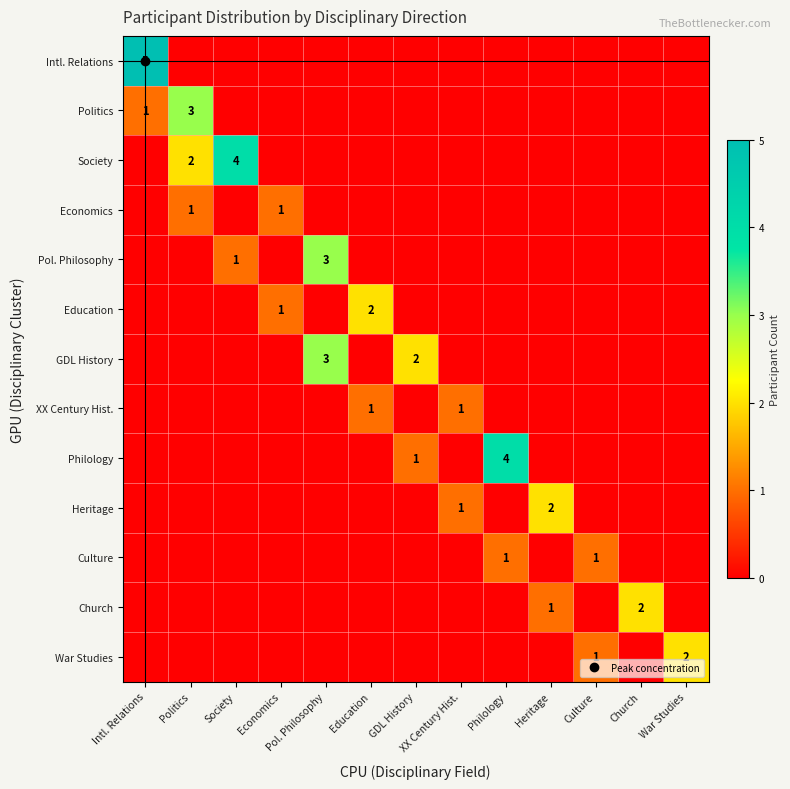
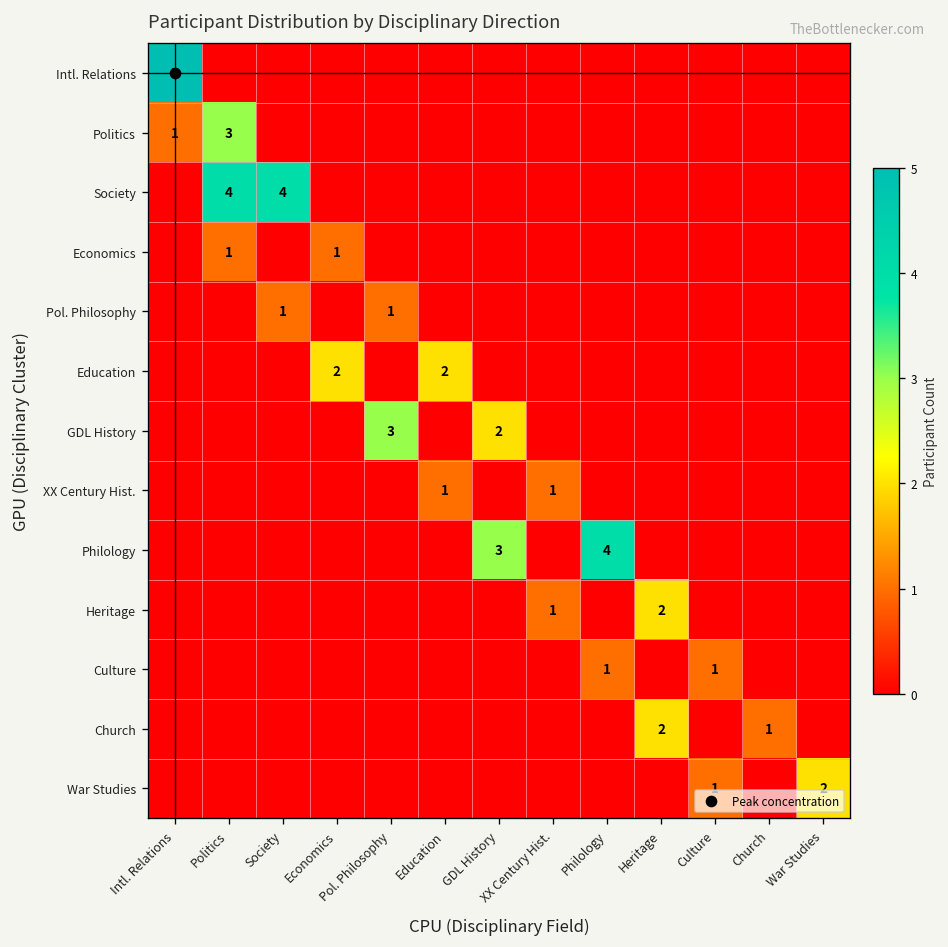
Society, Politics: 2 -> 4
Pol. Philosophy, Pol. Philosophy: 3 -> 1
Education, Economics: 1 -> 2
Philology, GDL History: 1 -> 3
Church, Heritage: 1 -> 2
Church, Church: 2 -> 1
